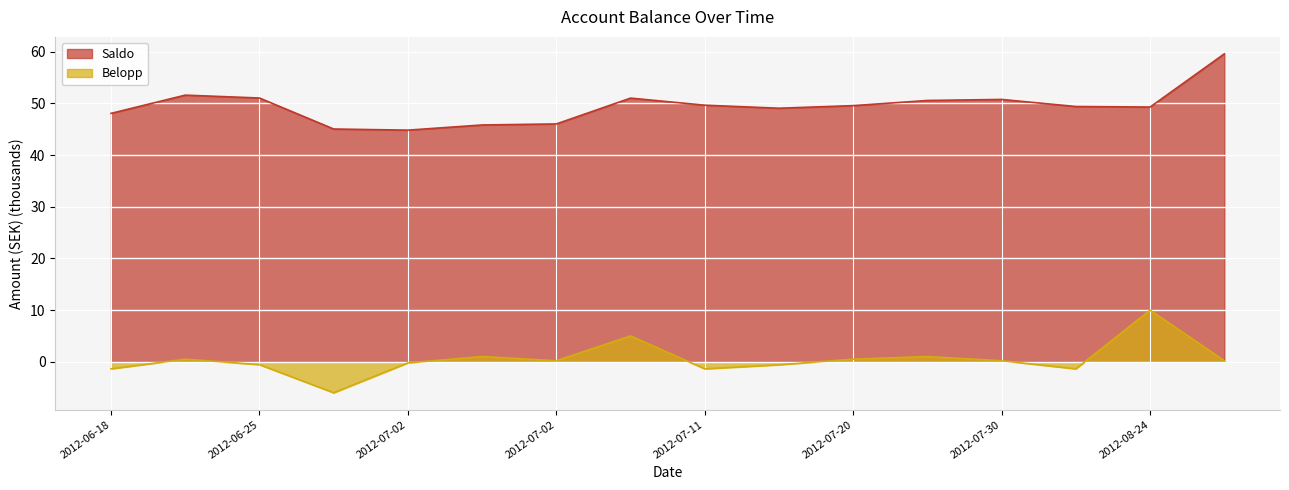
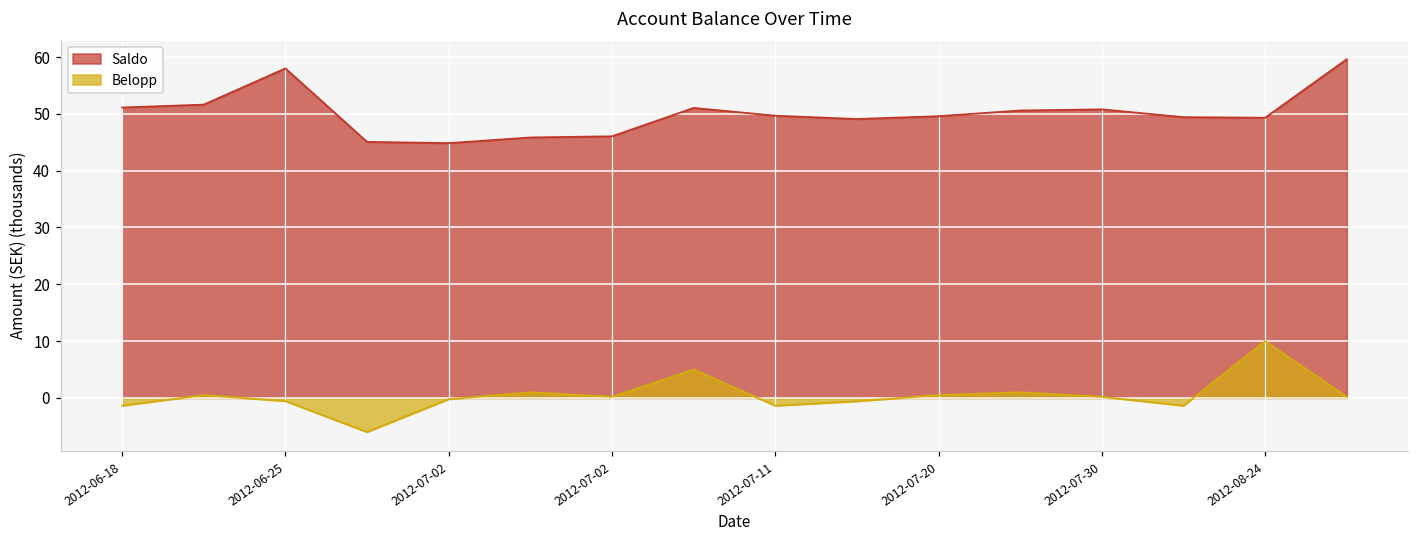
Saldo, 2012-06-18: 48 -> 51
Saldo, 2012-06-25: 51 -> 58
